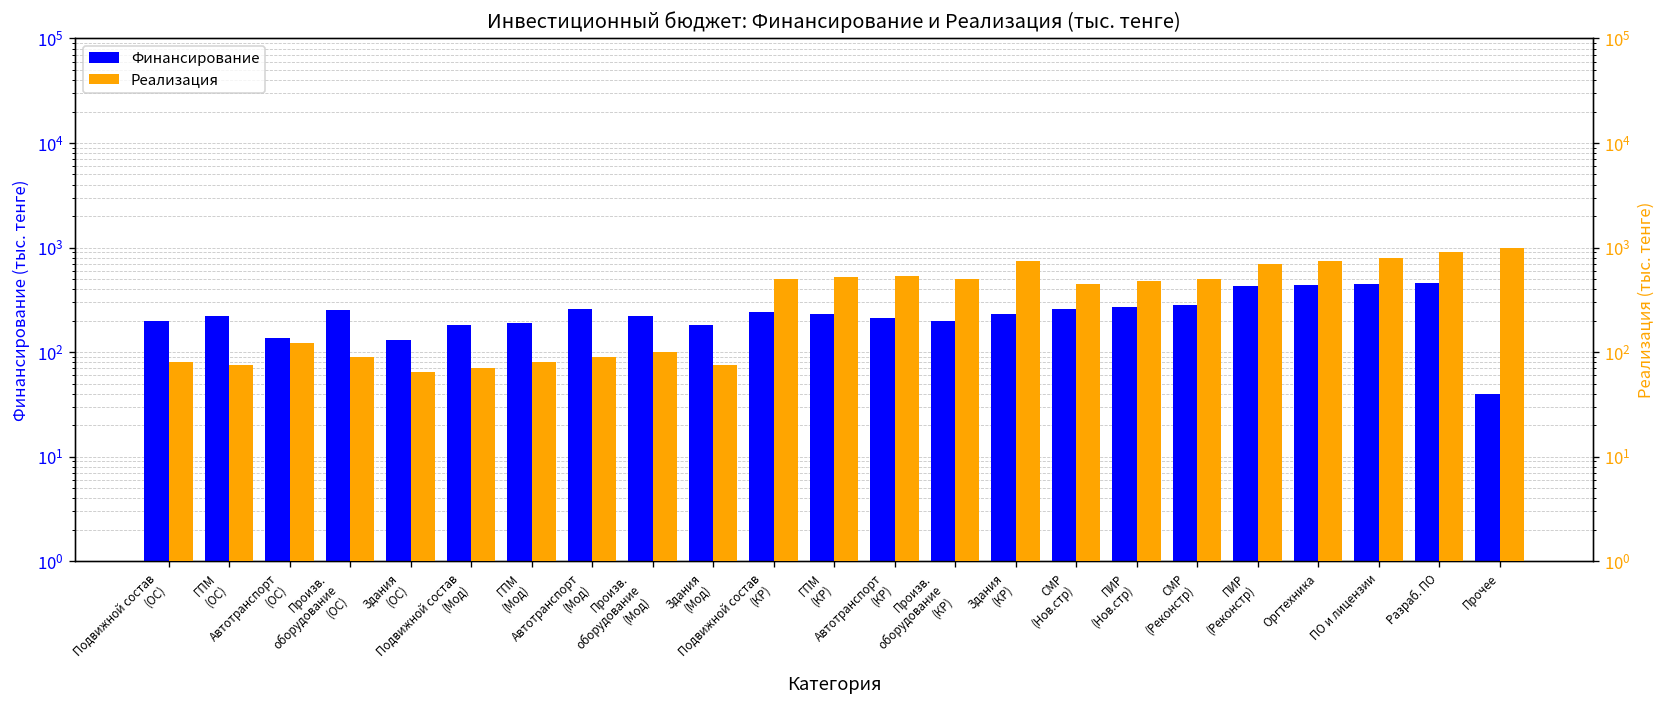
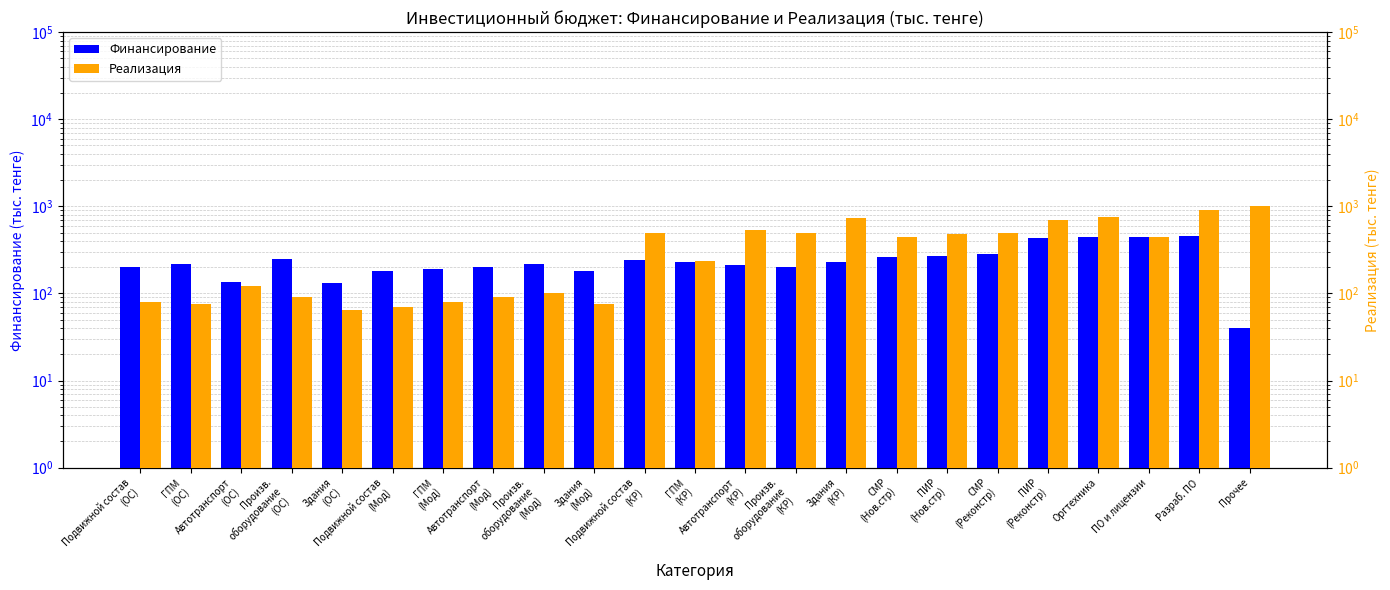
Финансирование, Автотранспорт (Мод): 260 -> 200
Реализация, ГПМ (КР): 500 -> 230
Реализация, ПО и лицензии: 800 -> 400
